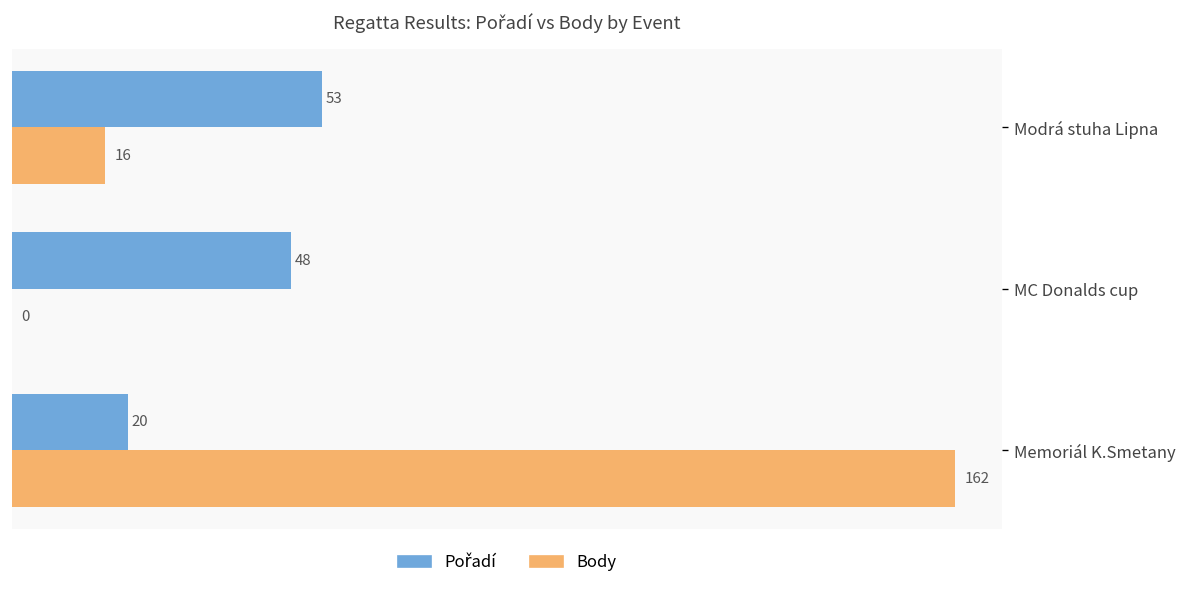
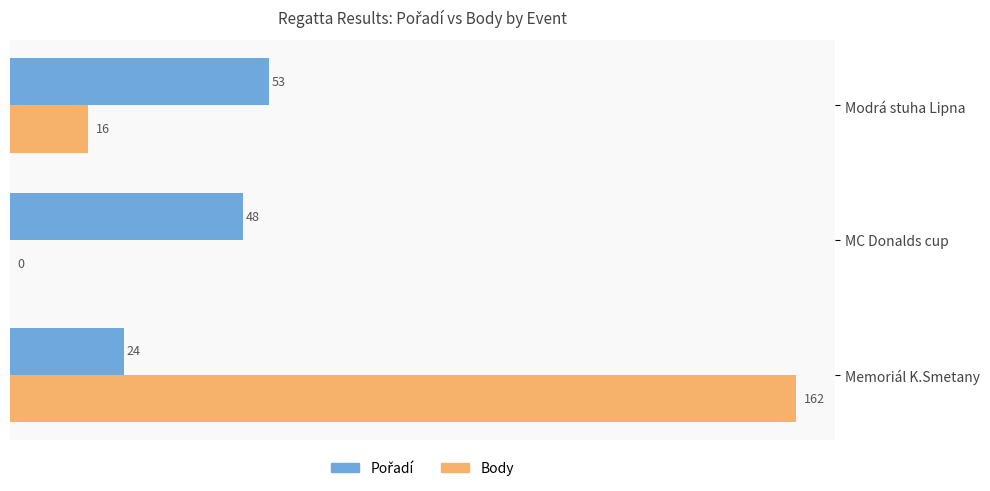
Pořadí, Memoriál K.Smetany: 20 -> 24
